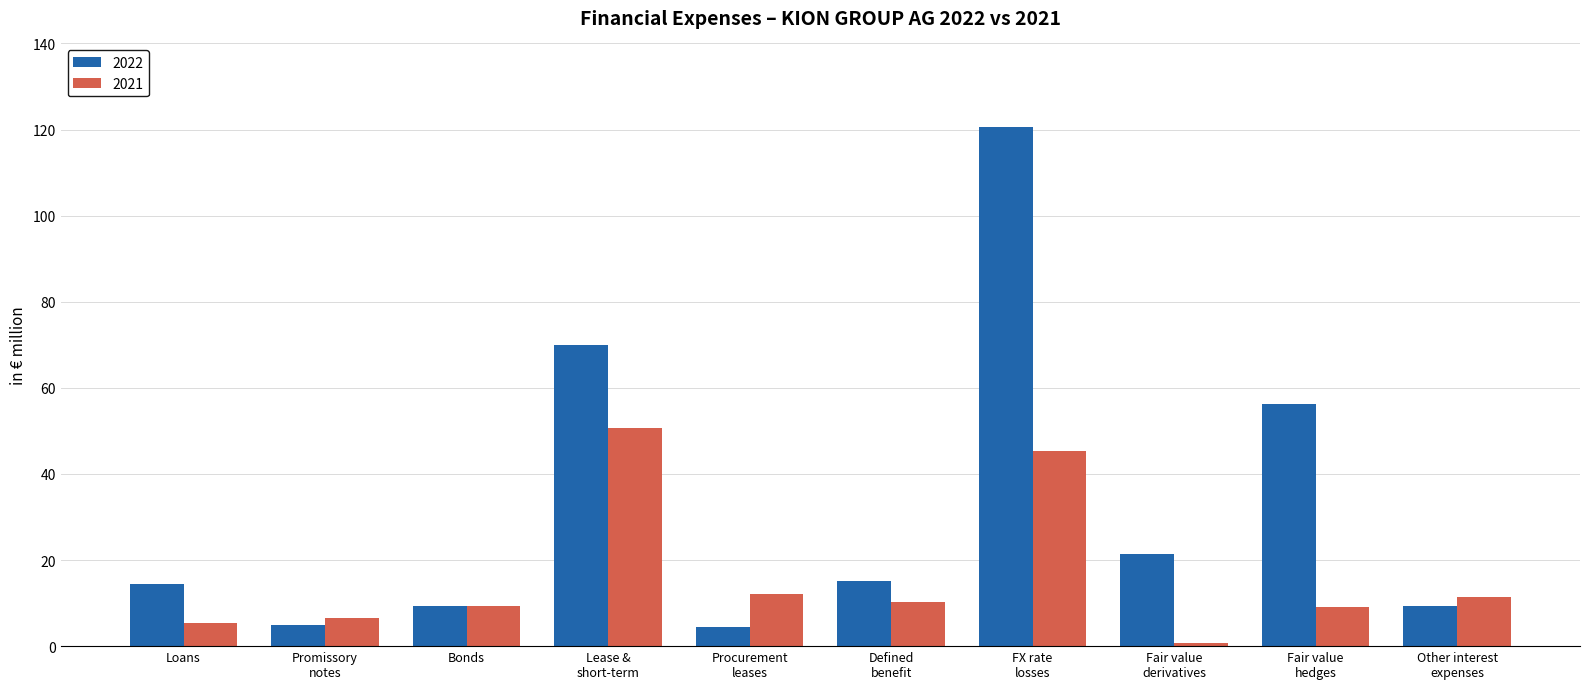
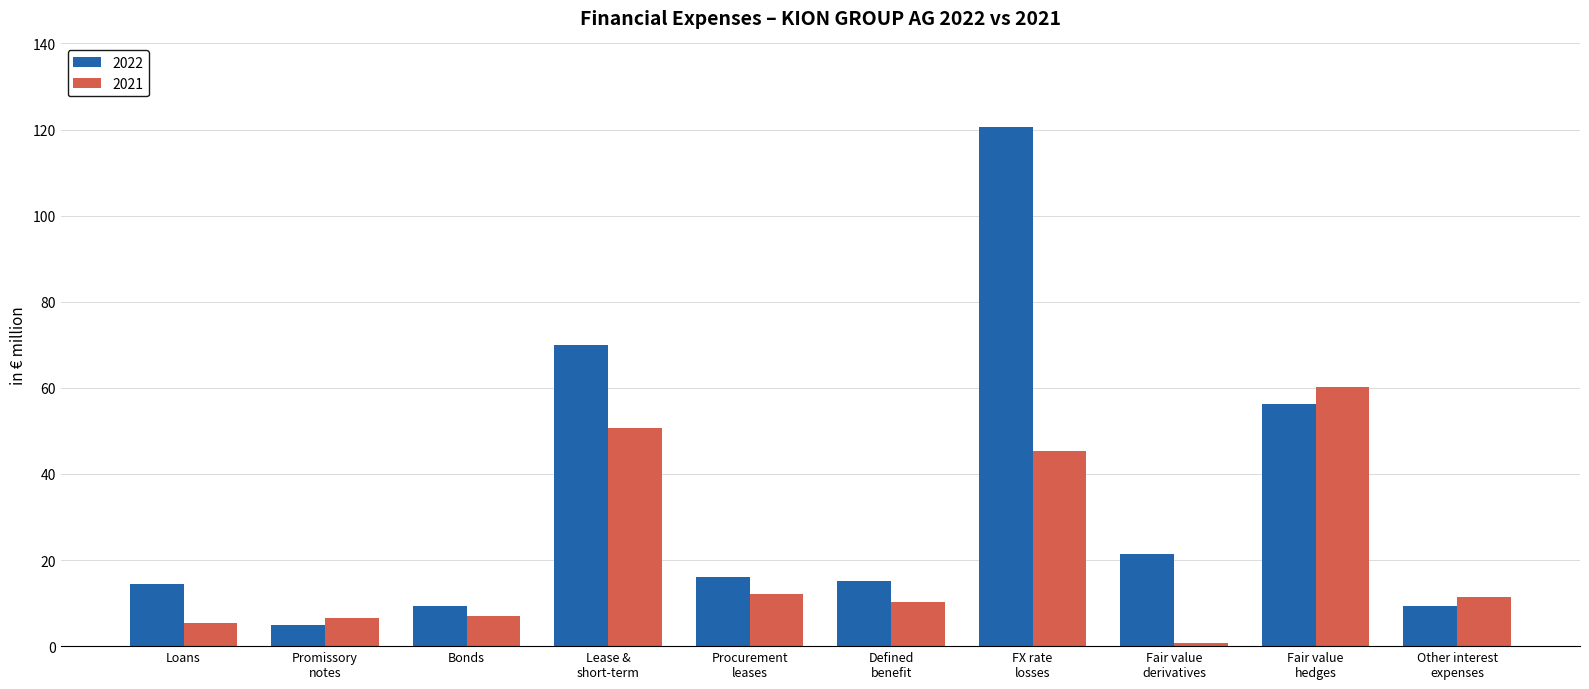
2021, Bonds: 9 -> 7
2022, Procurement leases: 5 -> 16
2021, Fair value hedges: 9 -> 60
